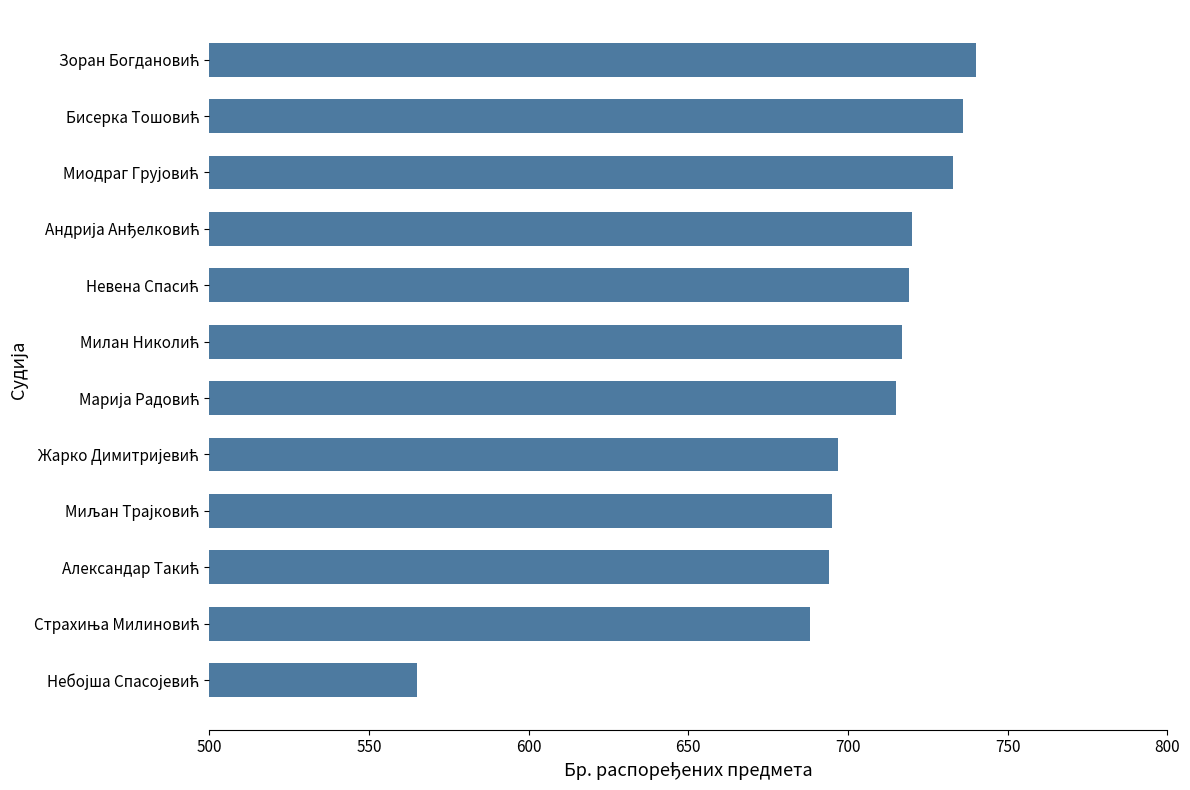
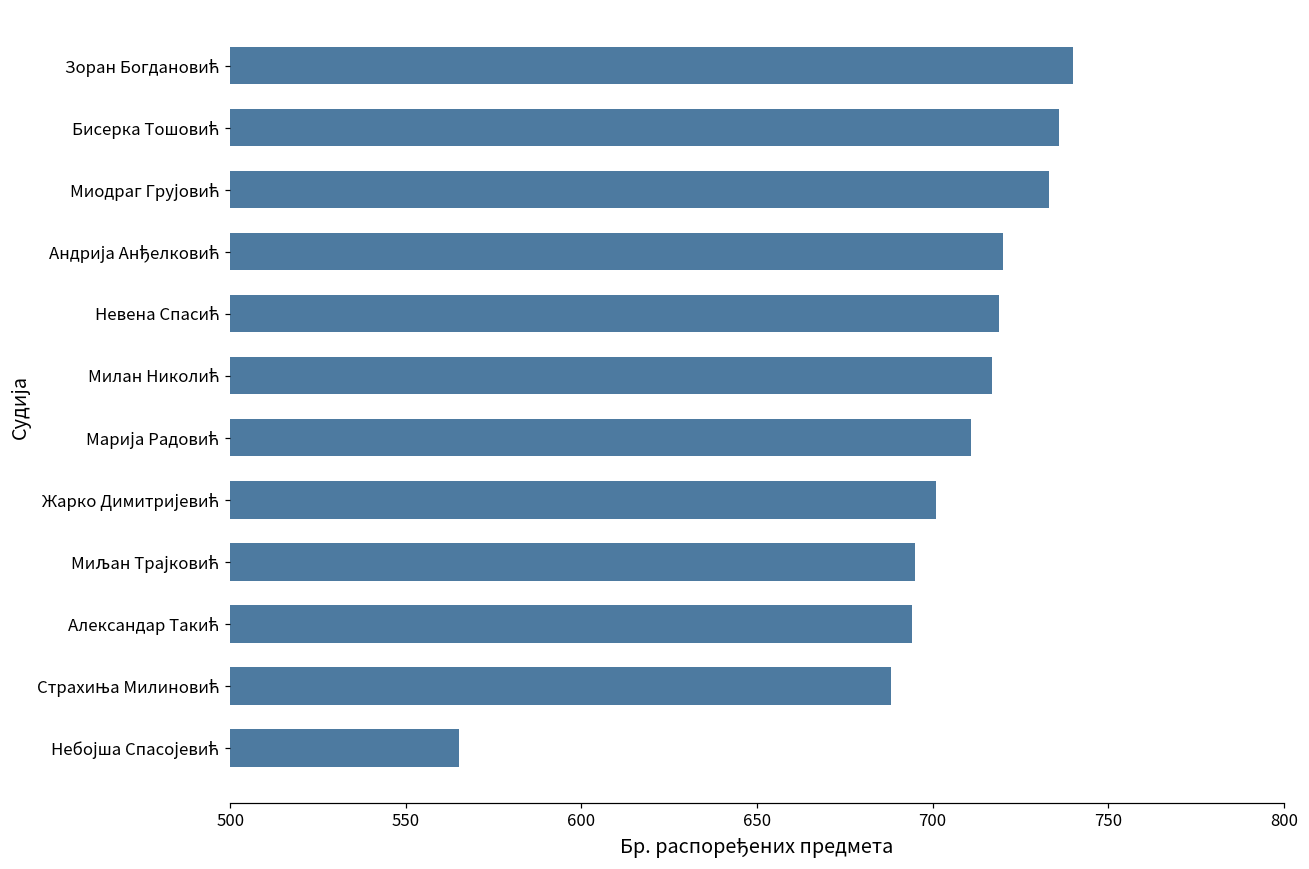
Марија Радовић: 715 -> 711
Жарко Димитријевић: 697 -> 701
